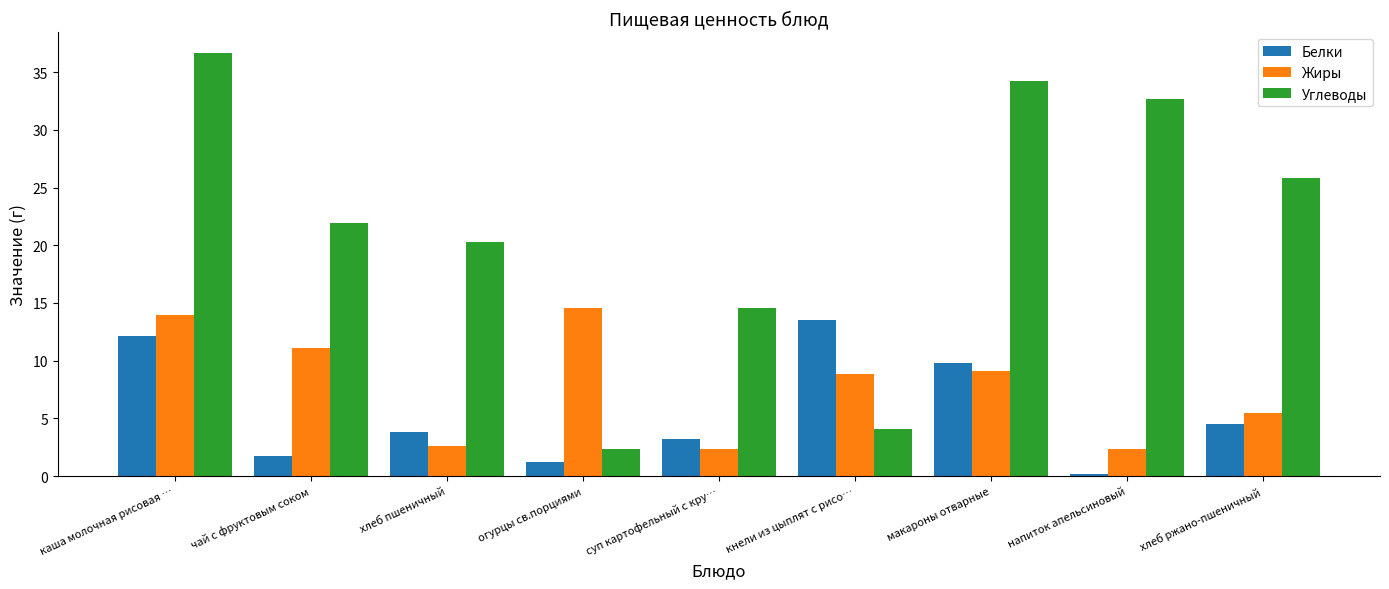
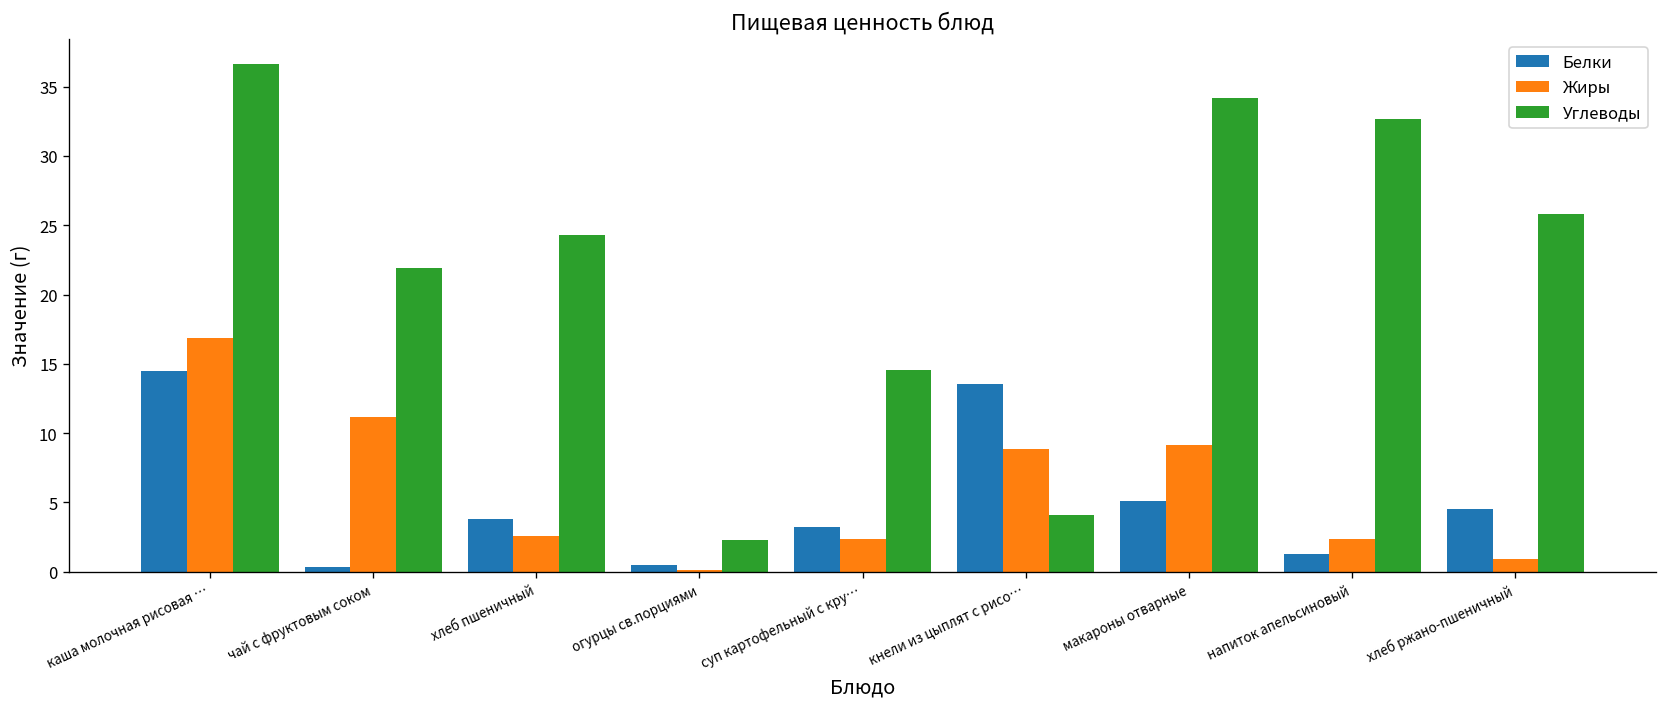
Белки, каша молочная рисовая …: 12.2 -> 14.5
Жиры, каша молочная рисовая …: 13.9 -> 16.9
Белки, чай с фруктовым соком: 1.7 -> 0.3
Углеводы, хлеб пшеничный: 20.3 -> 24.3
Белки, огурцы св.порциями: 1.2 -> 0.5
Жиры, огурцы св.порциями: 14.6 -> 0.1
Белки, макароны отварные: 9.8 -> 5.1
Белки, напиток апельсиновый: 0.2 -> 1.3
Жиры, хлеб ржано-пшеничный: 5.5 -> 0.9
